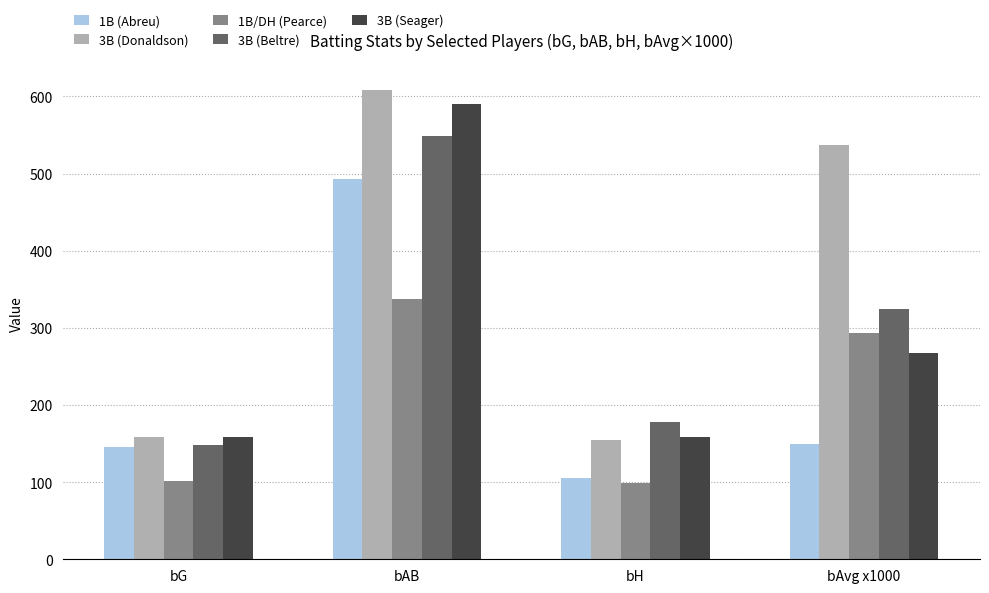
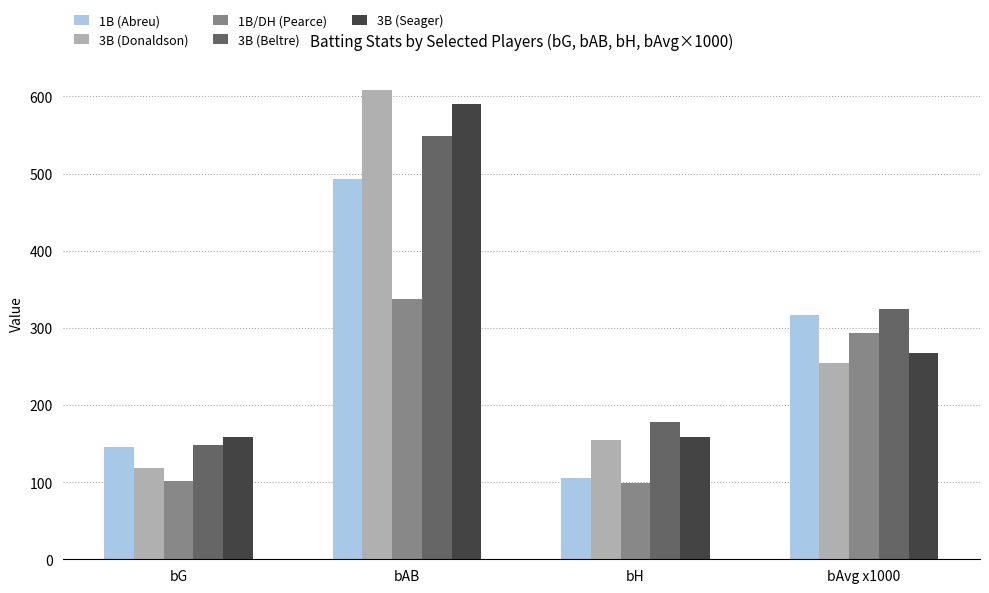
3B (Donaldson), bG: 160 -> 120
1B (Abreu), bAvg x1000: 150 -> 320
3B (Donaldson), bAvg x1000: 540 -> 260
